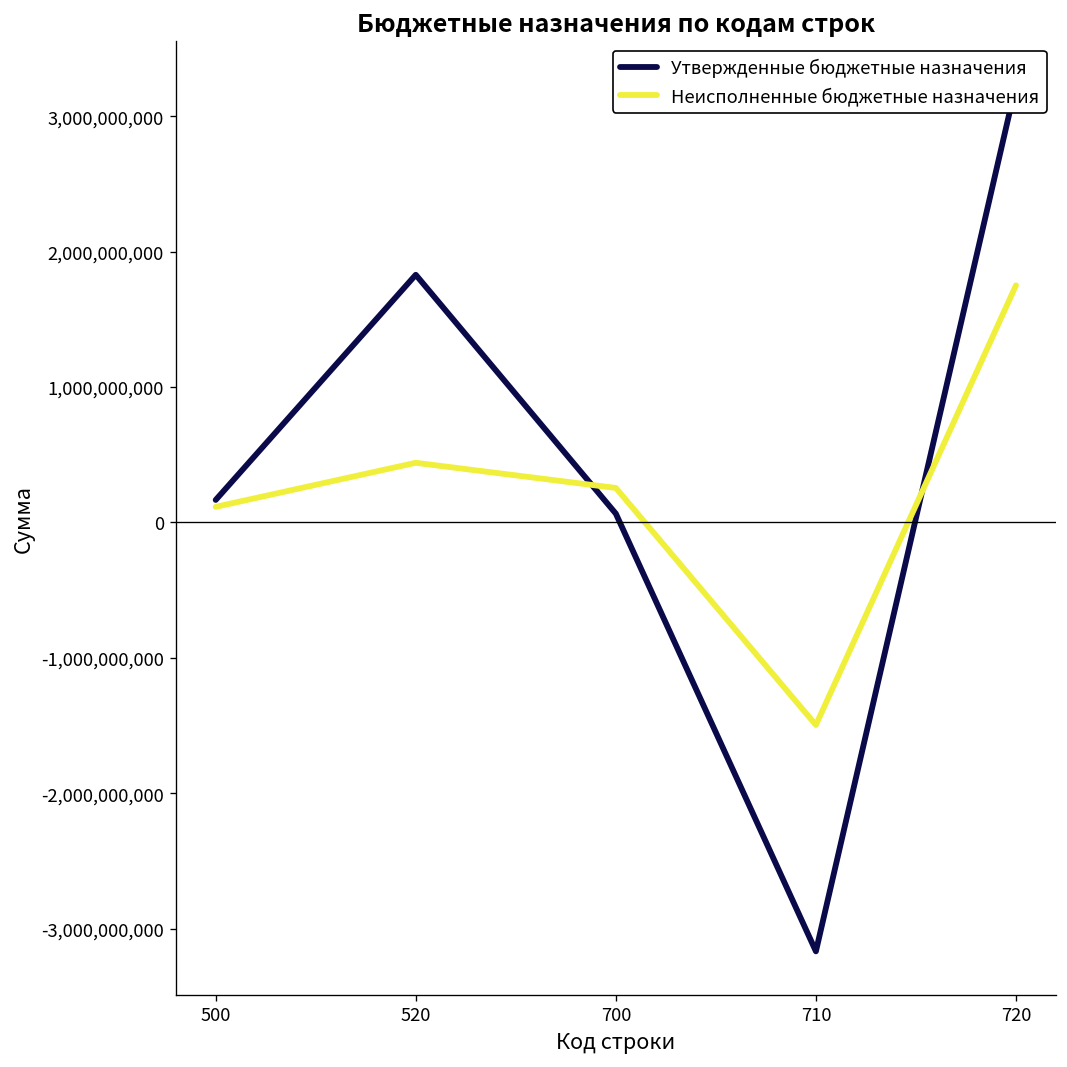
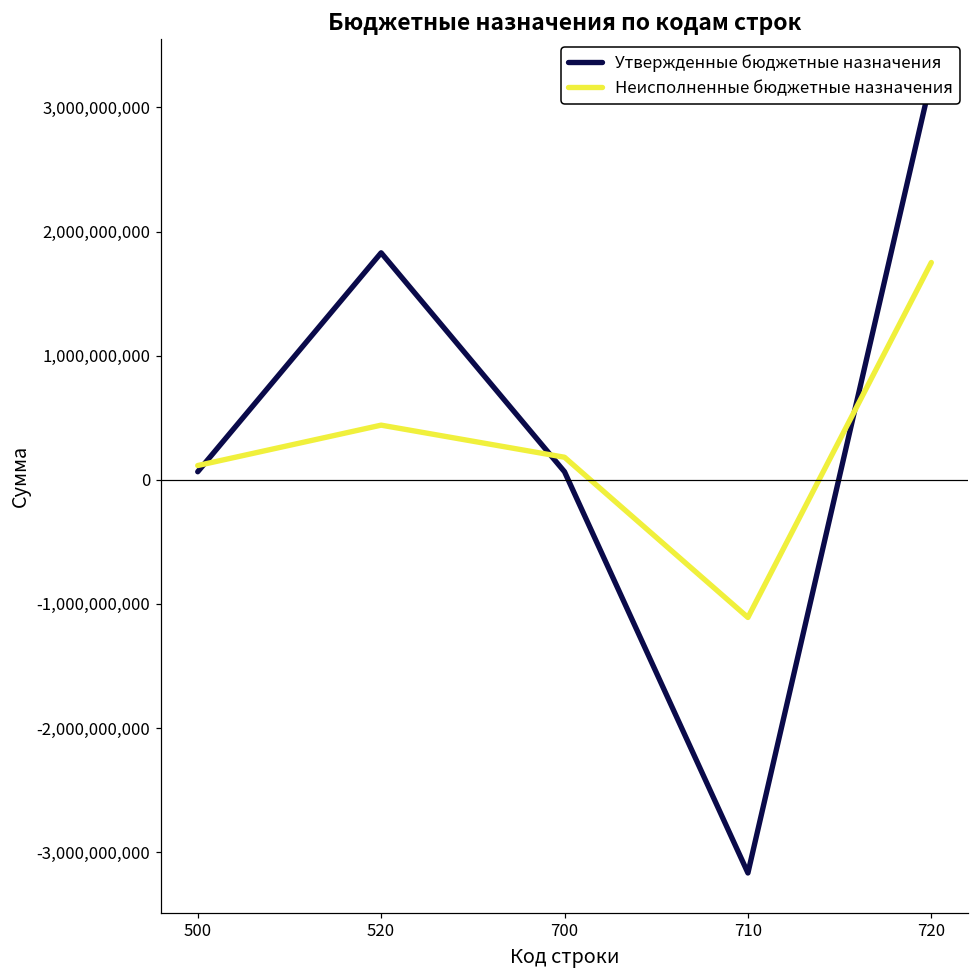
Утвержденные бюджетные назначения, 500: 170,000,000 -> 60,000,000
Неисполненные бюджетные назначения, 700: 250,000,000 -> 180,000,000
Неисполненные бюджетные назначения, 710: -1,500,000,000 -> -1,110,000,000
